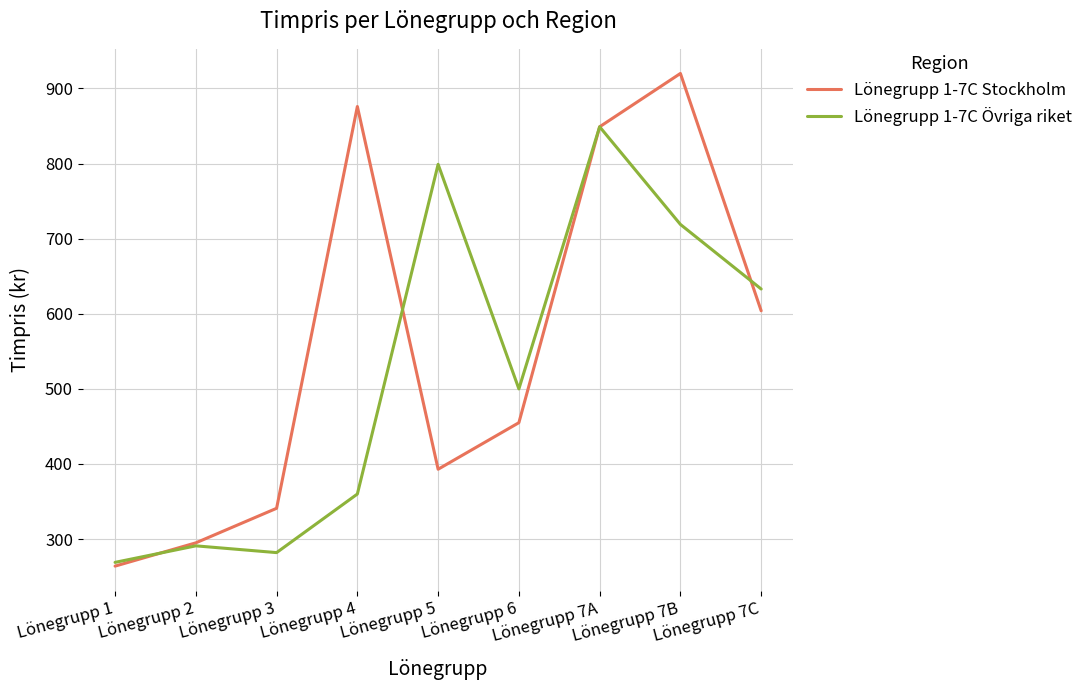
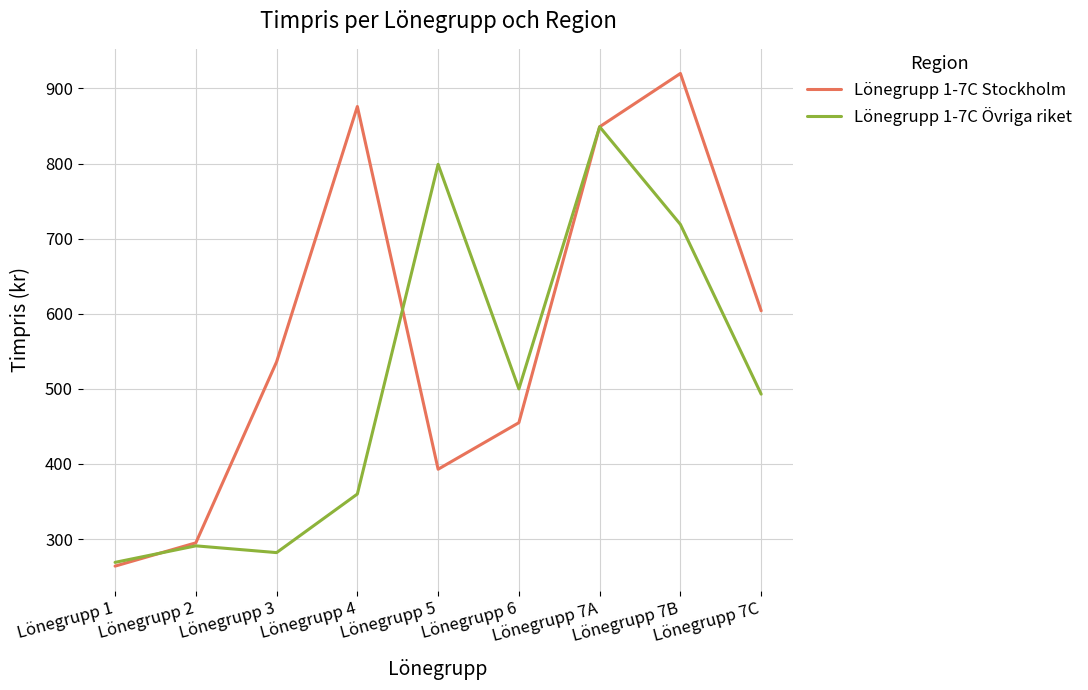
Lönegrupp 1-7C Stockholm, Lönegrupp 3: 340 -> 540
Lönegrupp 1-7C Övriga riket, Lönegrupp 7C: 630 -> 490
